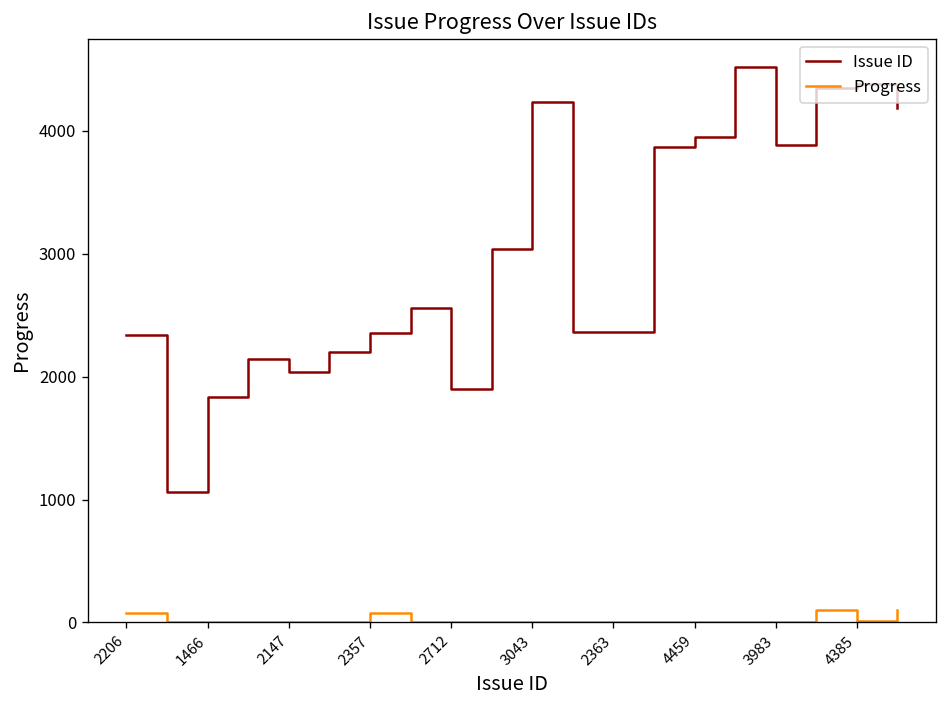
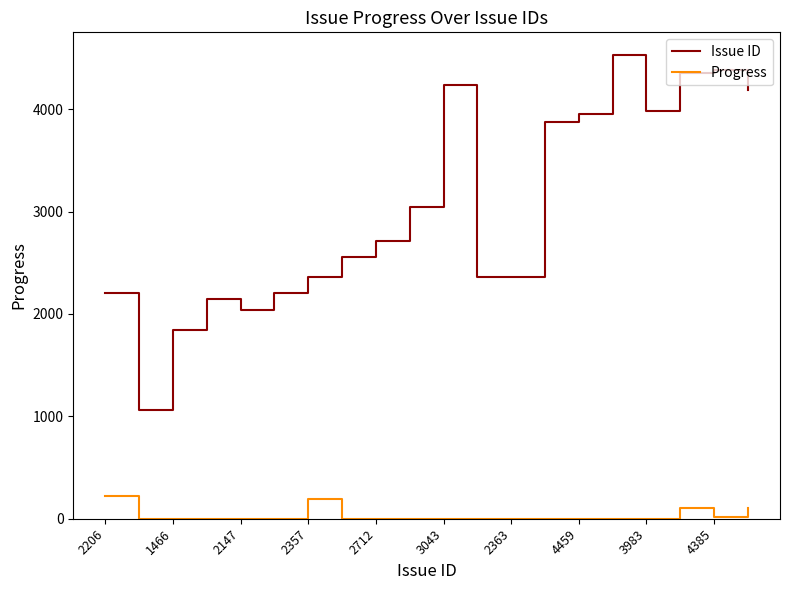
Issue ID, 2206: 2340 -> 2210
Progress, 2206: 80 -> 220
Progress, 2357: 80 -> 190
Issue ID, 2712: 1900 -> 2710
Issue ID, 3983: 3890 -> 3980
